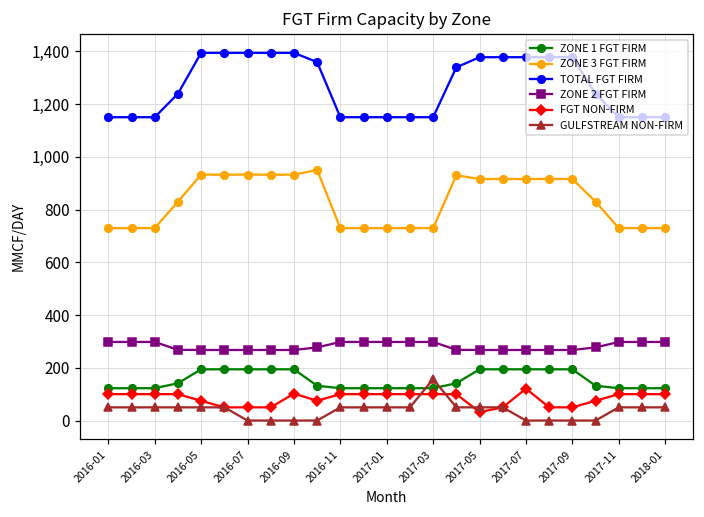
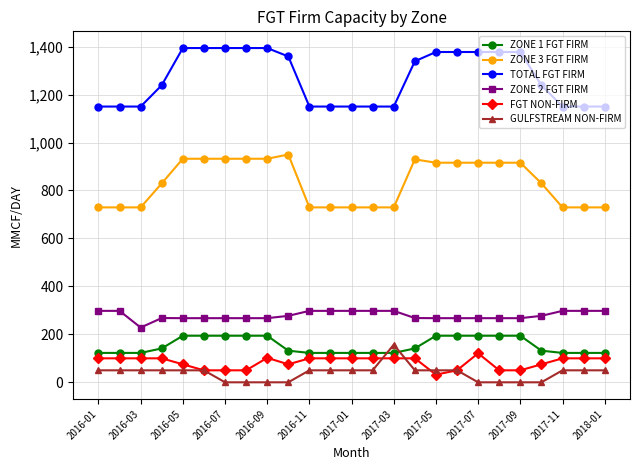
ZONE 2 FGT FIRM, 2016-03: 300 -> 230
